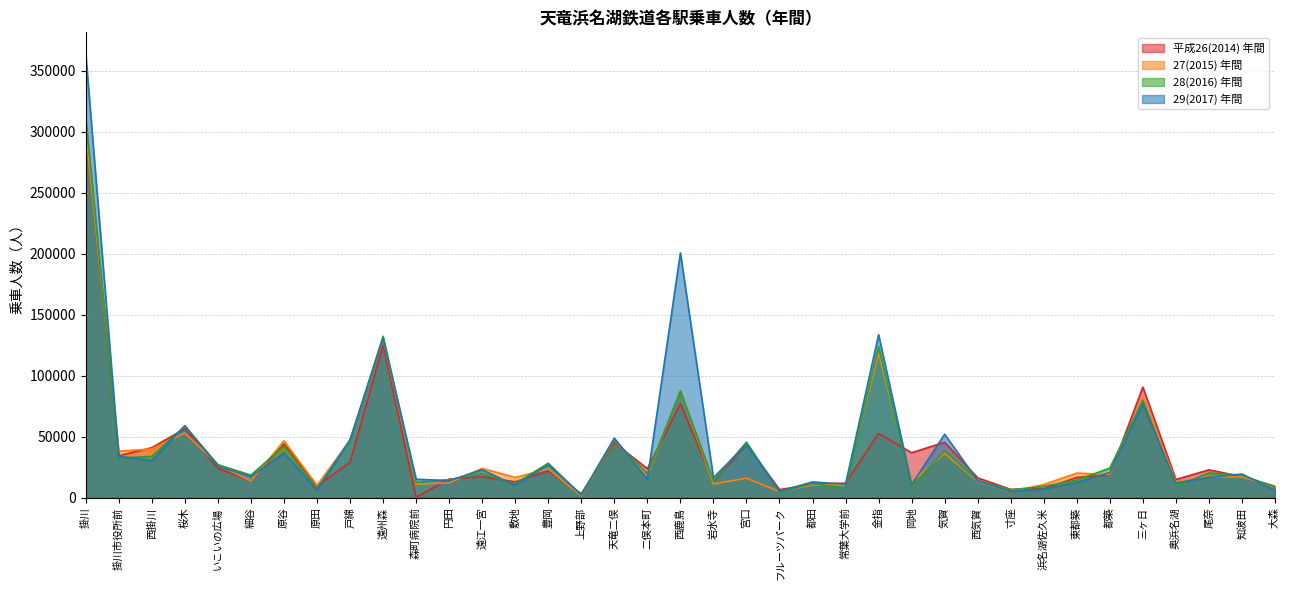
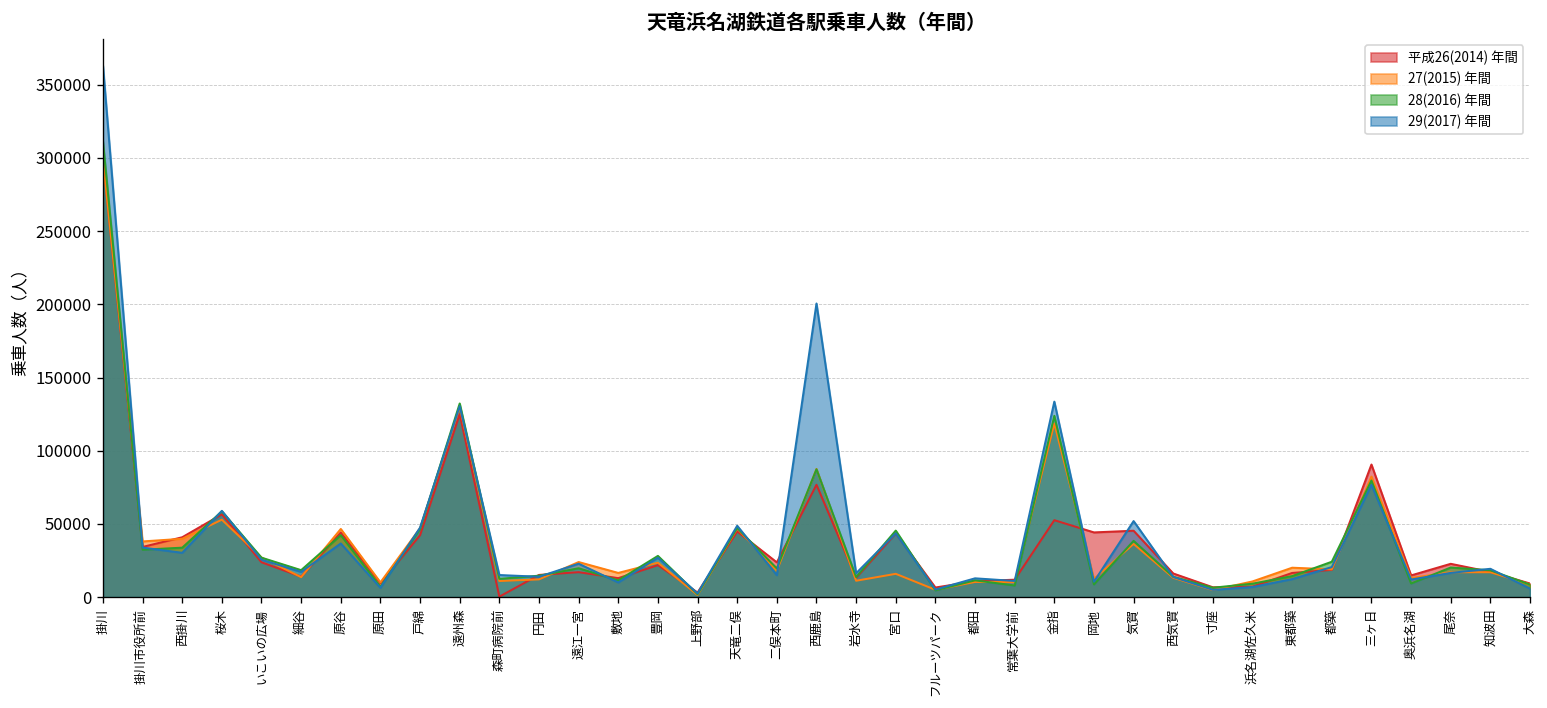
平成26(2014) 年間, 戸綿: 29000 -> 42000
平成26(2014) 年間, 岡地: 37000 -> 44000
